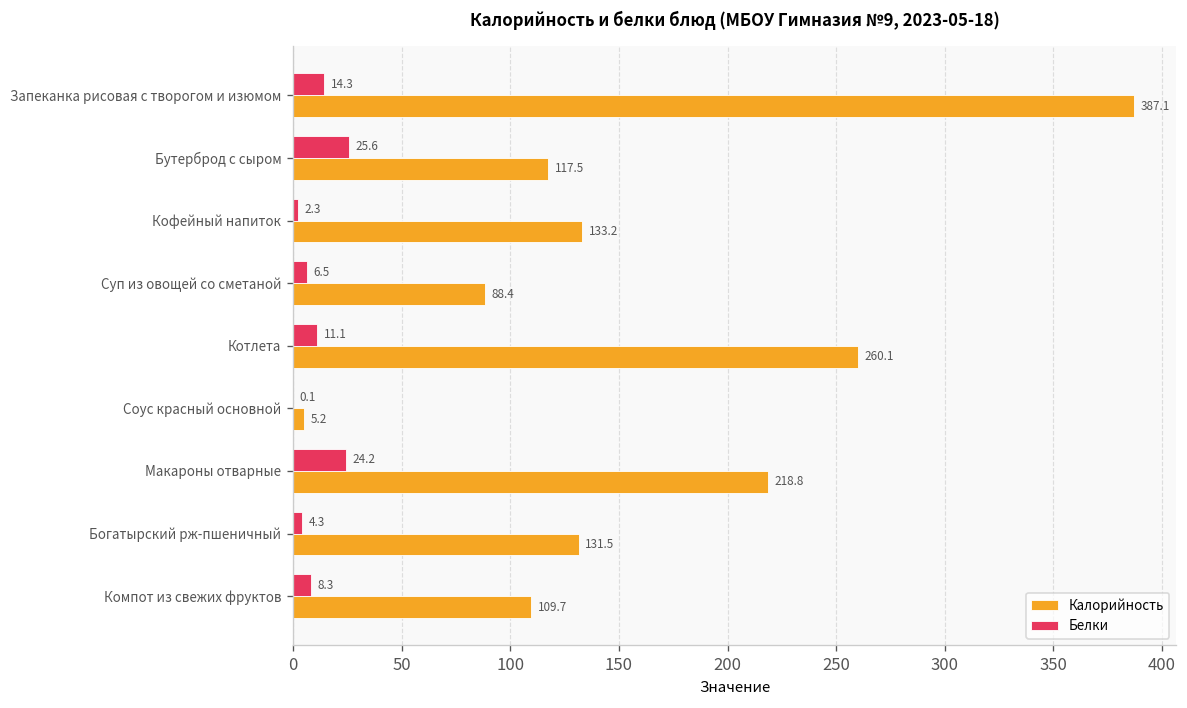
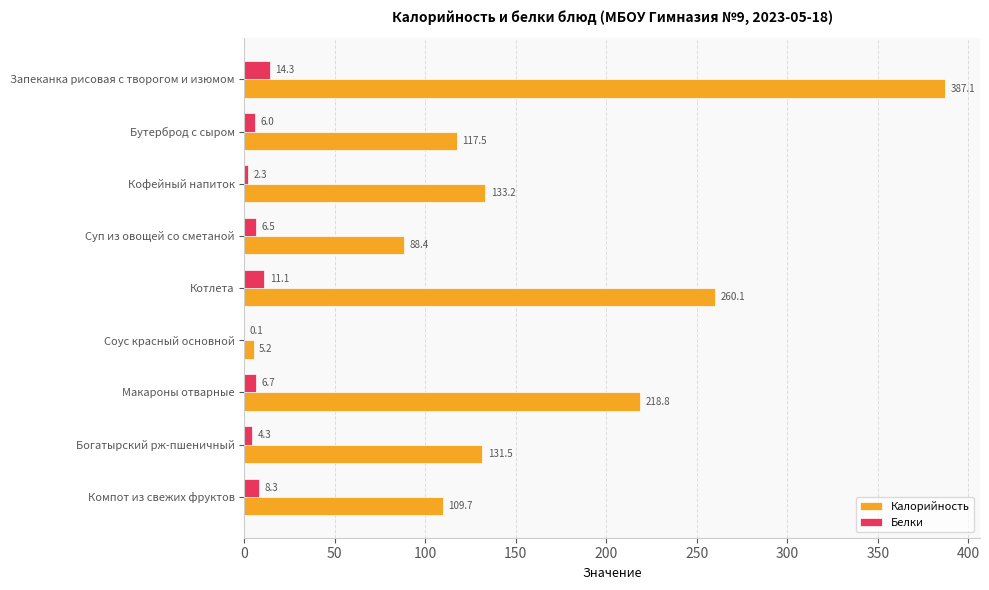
Белки, Бутерброд с сыром: 25.6 -> 6.0
Белки, Макароны отварные: 24.2 -> 6.7
